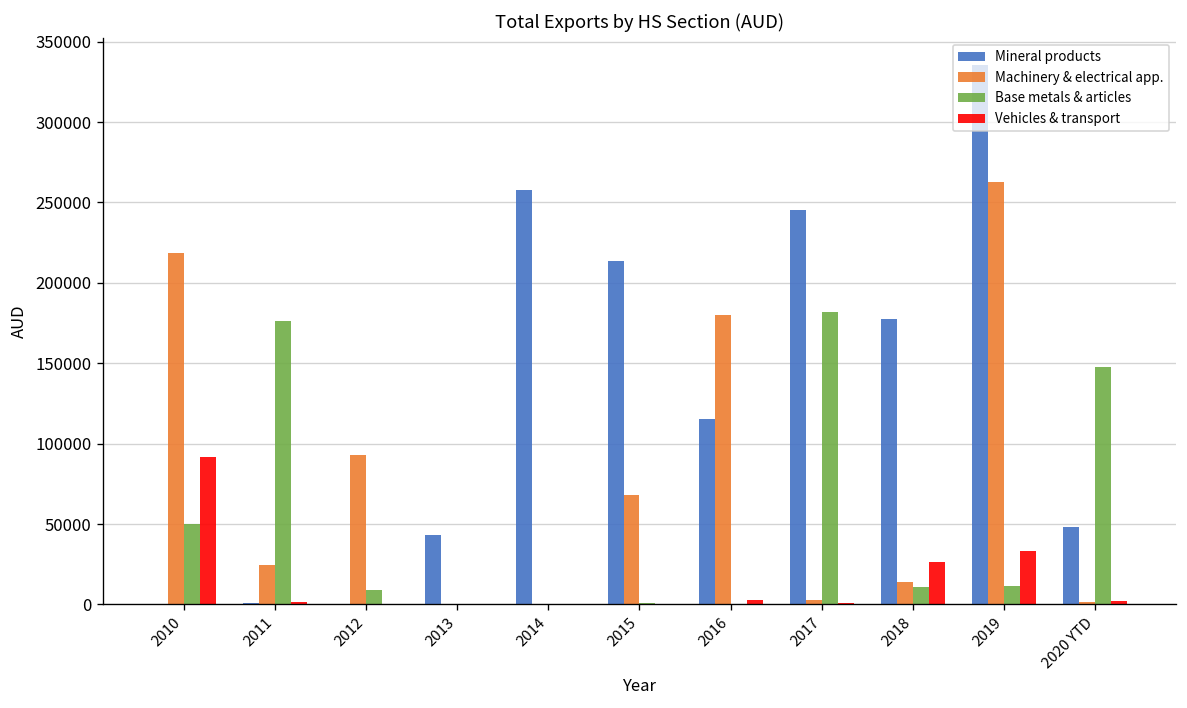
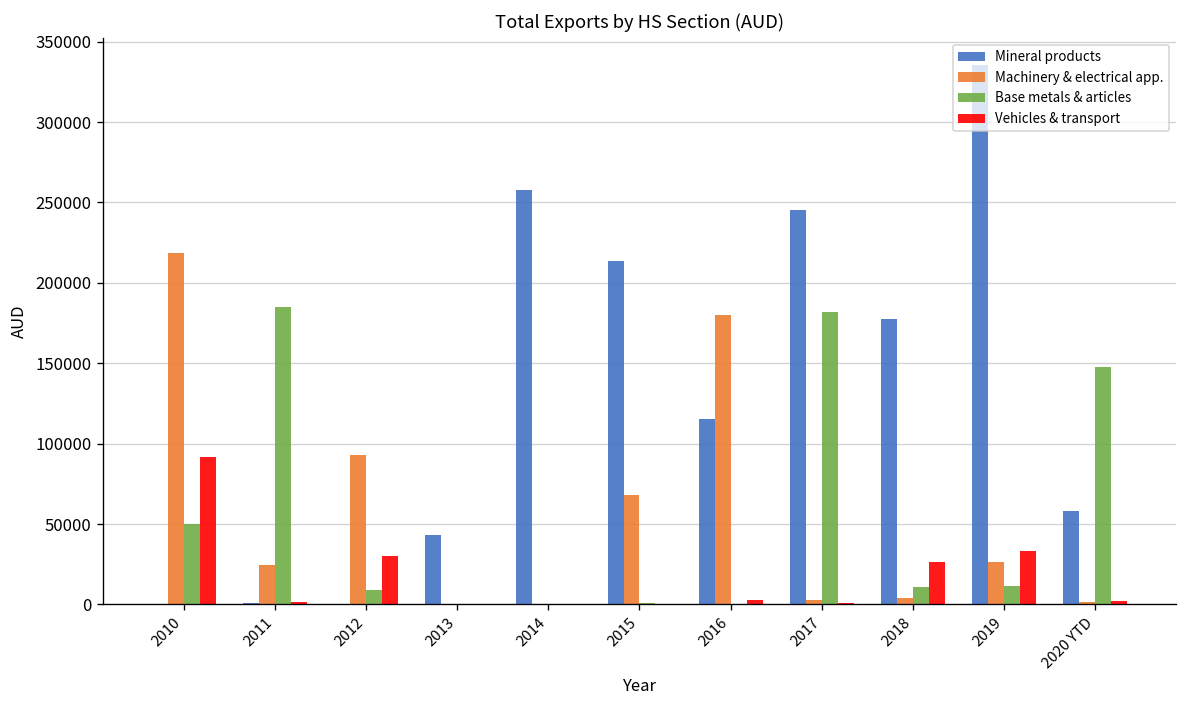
Base metals & articles, 2011: 177000 -> 185000
Vehicles & transport, 2012: 0 -> 30000
Machinery & electrical app., 2018: 14000 -> 4000
Machinery & electrical app., 2019: 263000 -> 26000
Mineral products, 2020 YTD: 48000 -> 58000
